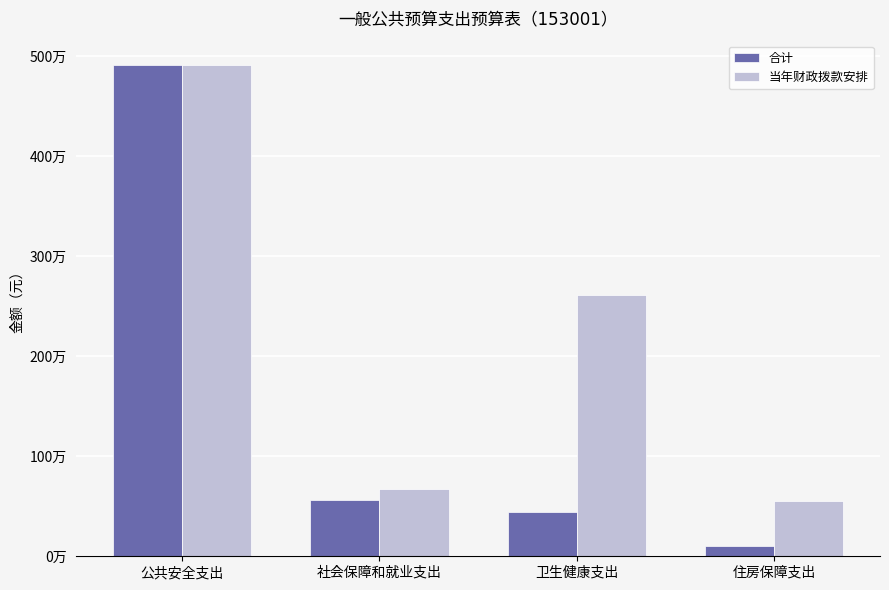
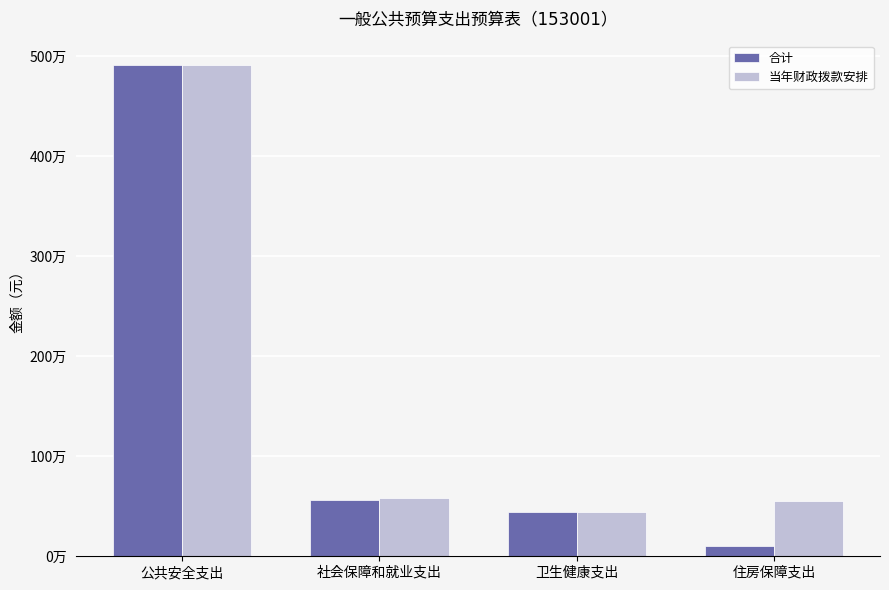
当年财政拨款安排, 社会保障和就业支出: 70万 -> 60万
当年财政拨款安排, 卫生健康支出: 260万 -> 40万
